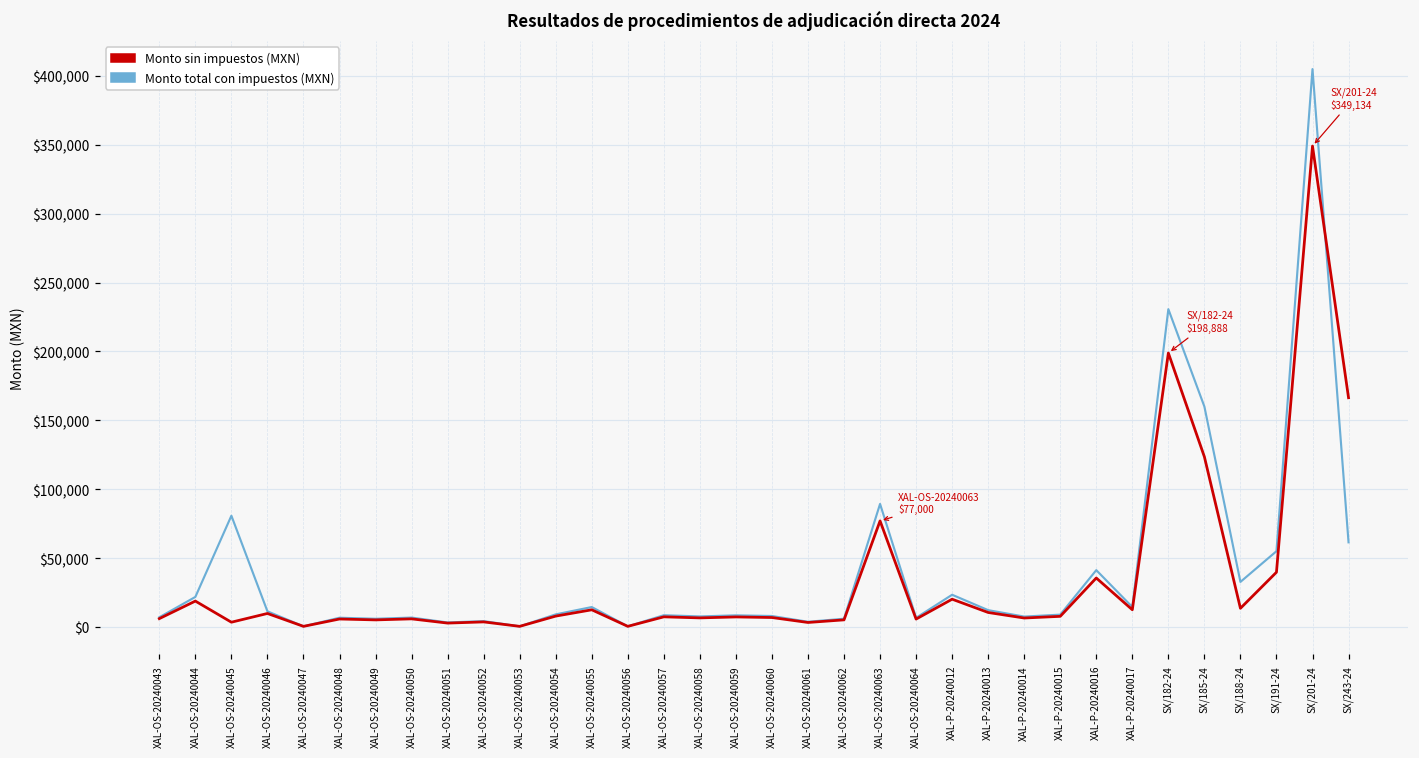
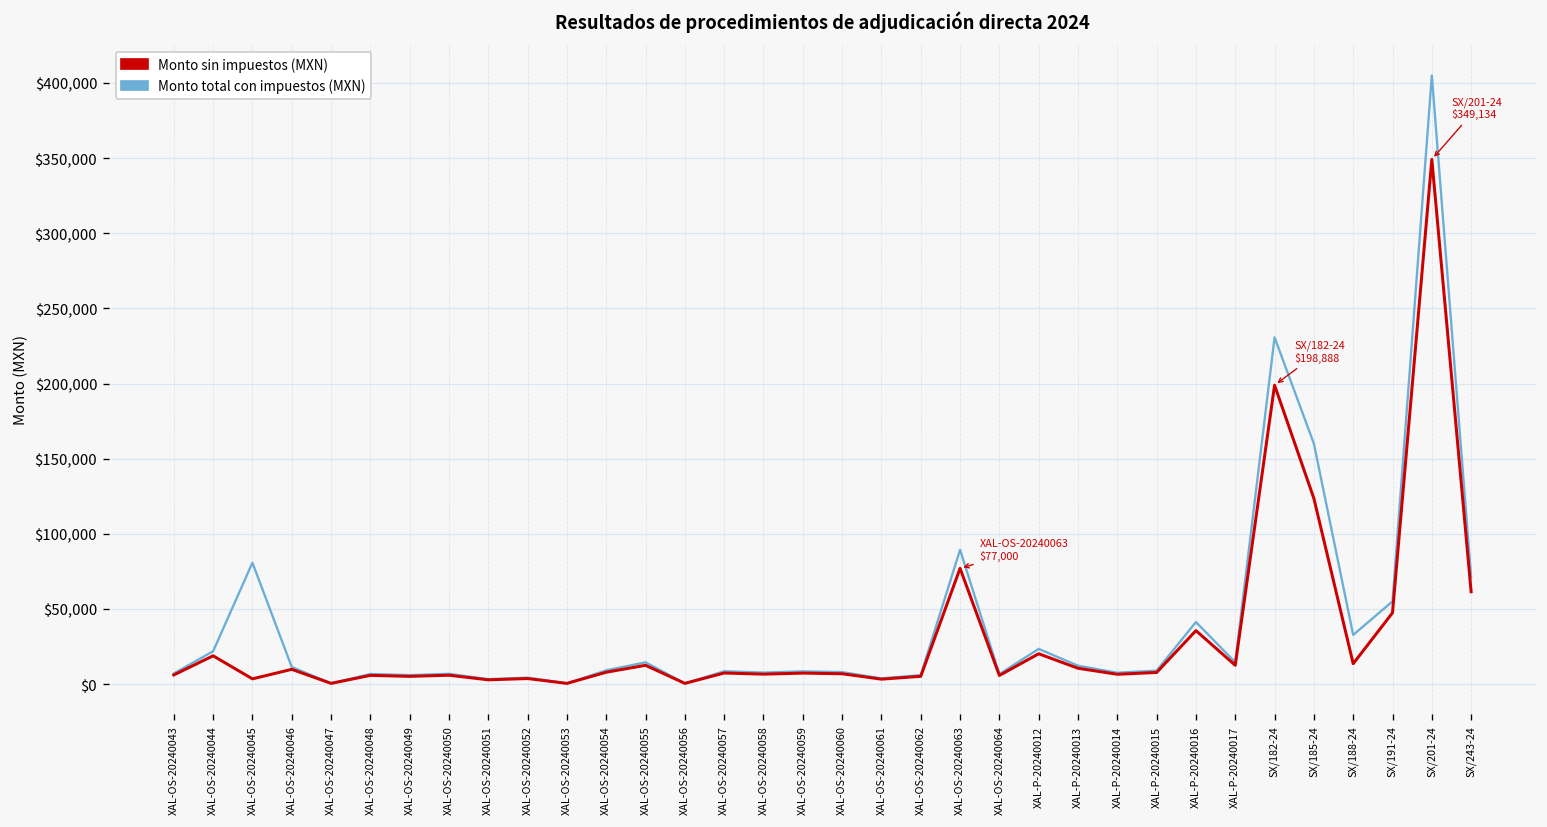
Monto sin impuestos (MXN), SX/191-24: $40,000 -> $47,000
Monto sin impuestos (MXN), SX/243-24: $166,000 -> $61,000
Monto total con impuestos (MXN), SX/243-24: $61,000 -> $71,000
